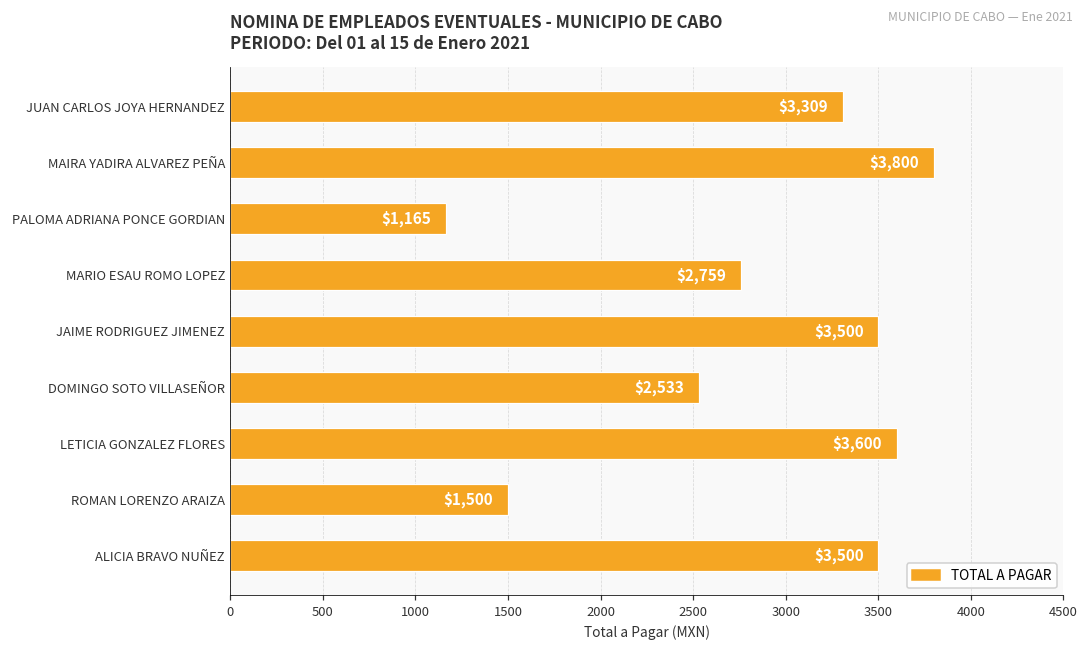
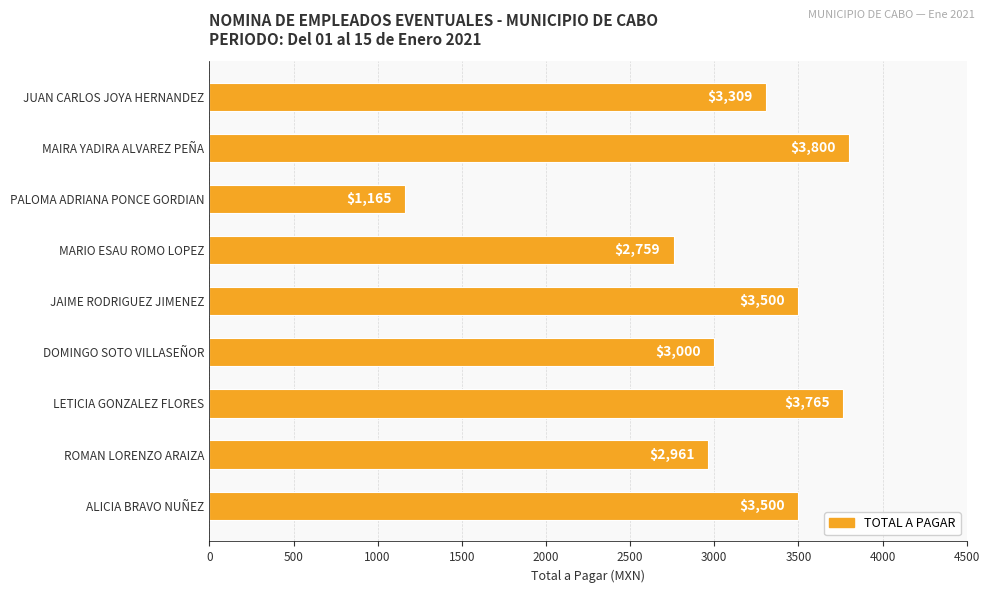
DOMINGO SOTO VILLASEÑOR: $2,533 -> $3,000
LETICIA GONZALEZ FLORES: $3,600 -> $3,765
ROMAN LORENZO ARAIZA: $1,500 -> $2,961
